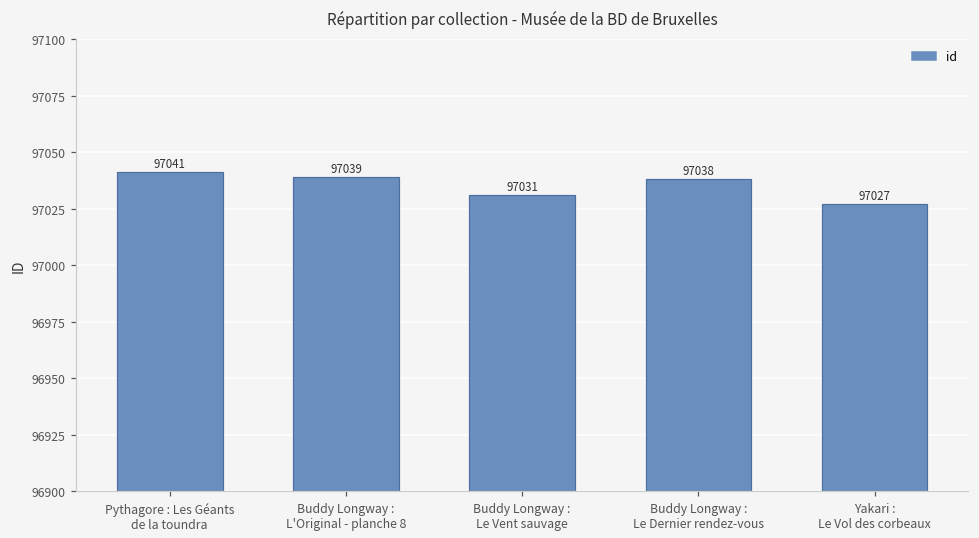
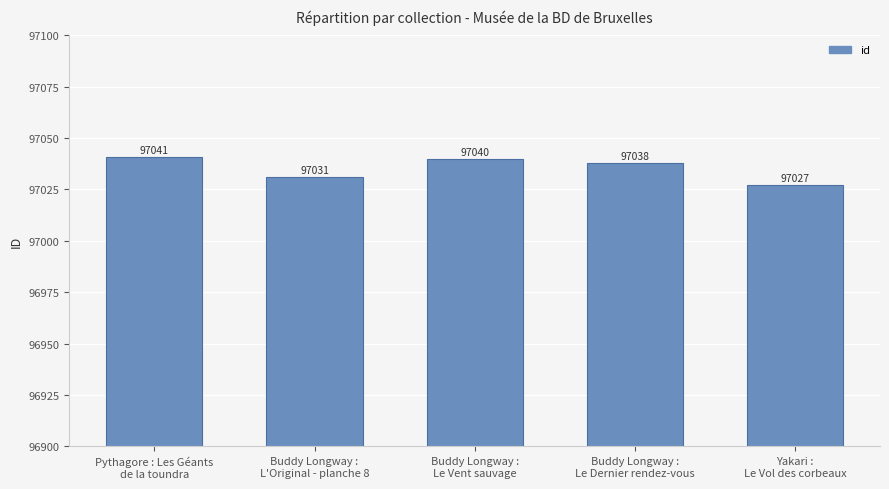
Buddy Longway : L'Original - planche 8: 97039 -> 97031
Buddy Longway : Le Vent sauvage: 97031 -> 97040
